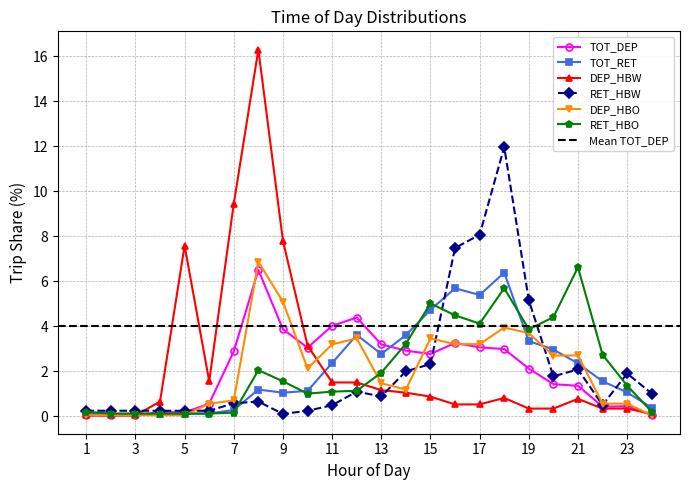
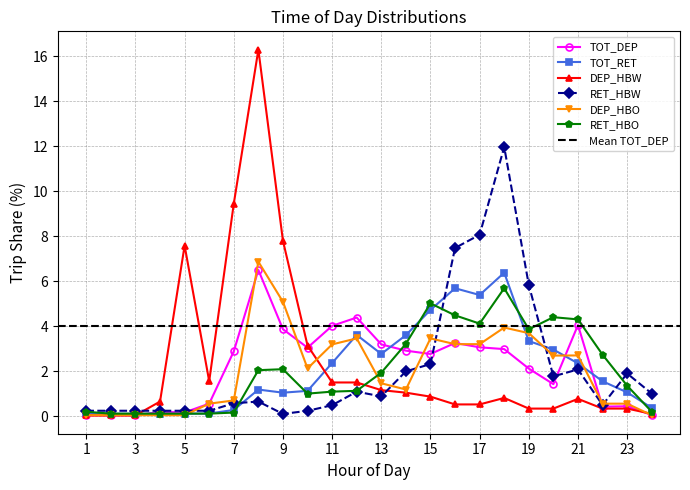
RET_HBO, 9: 1.6 -> 2.1
RET_HBW, 19: 5.2 -> 5.8
TOT_DEP, 21: 1.4 -> 4.1
RET_HBO, 21: 6.6 -> 4.3
